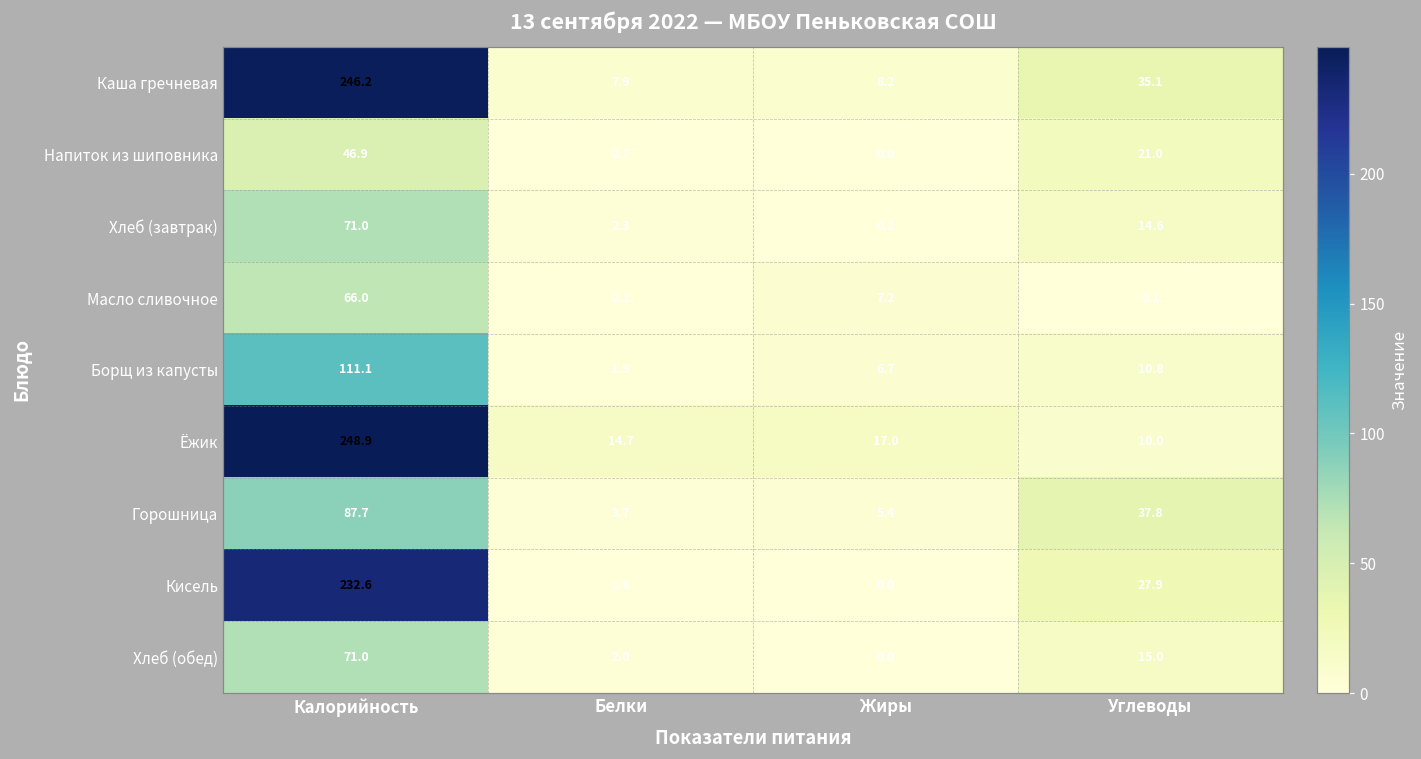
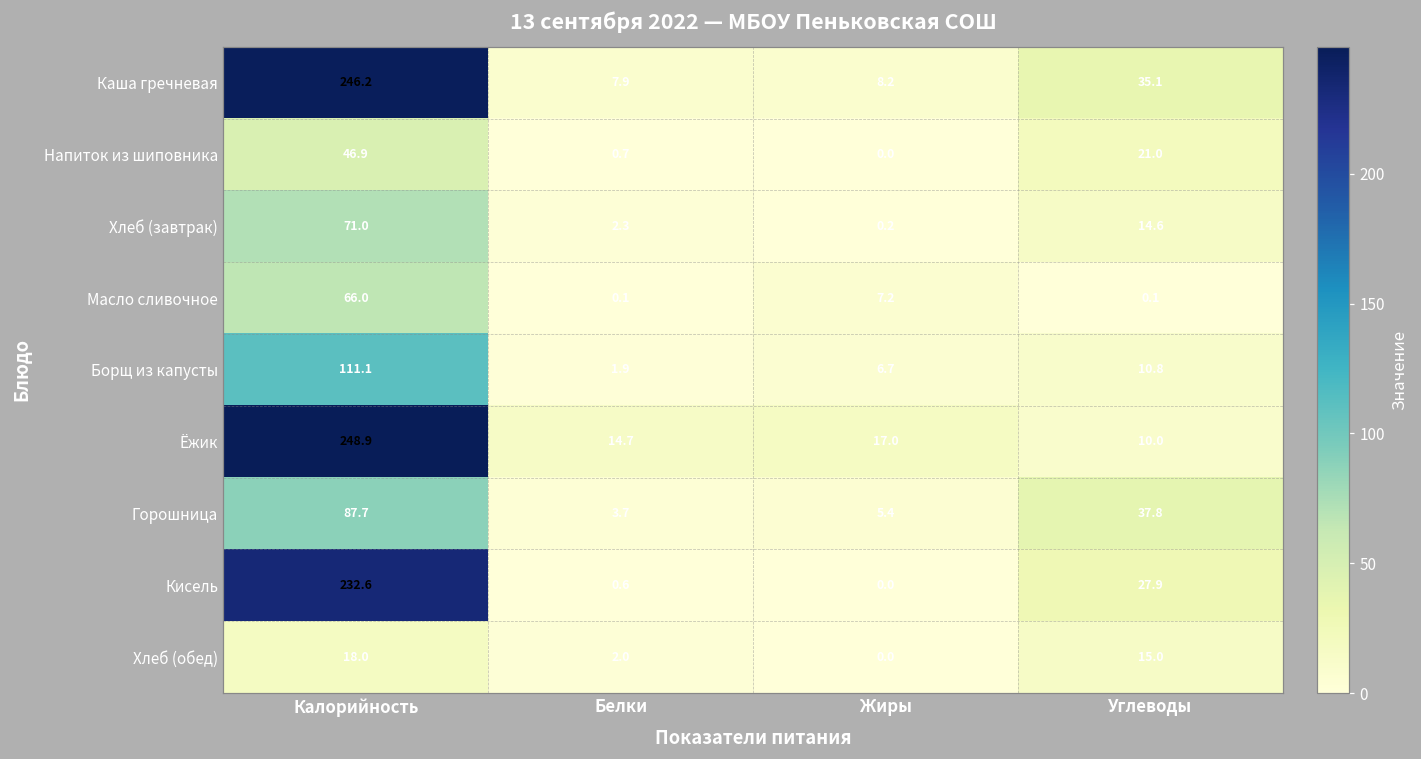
Хлеб (обед), Калорийность: 71.0 -> 18.0
